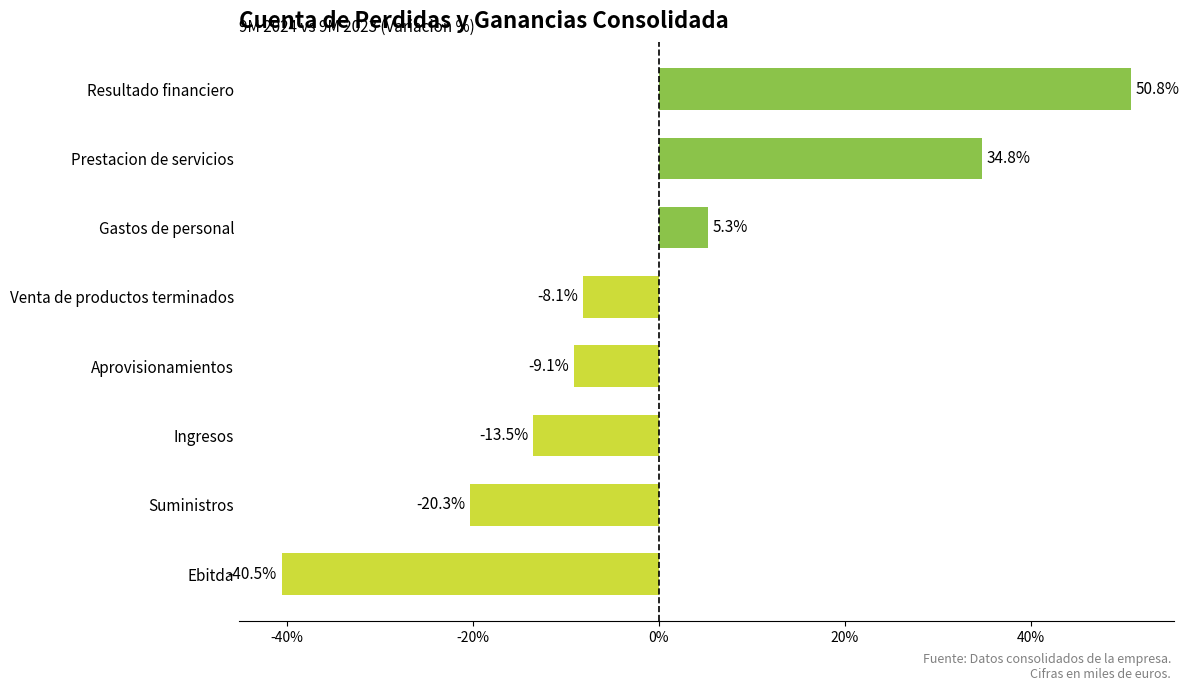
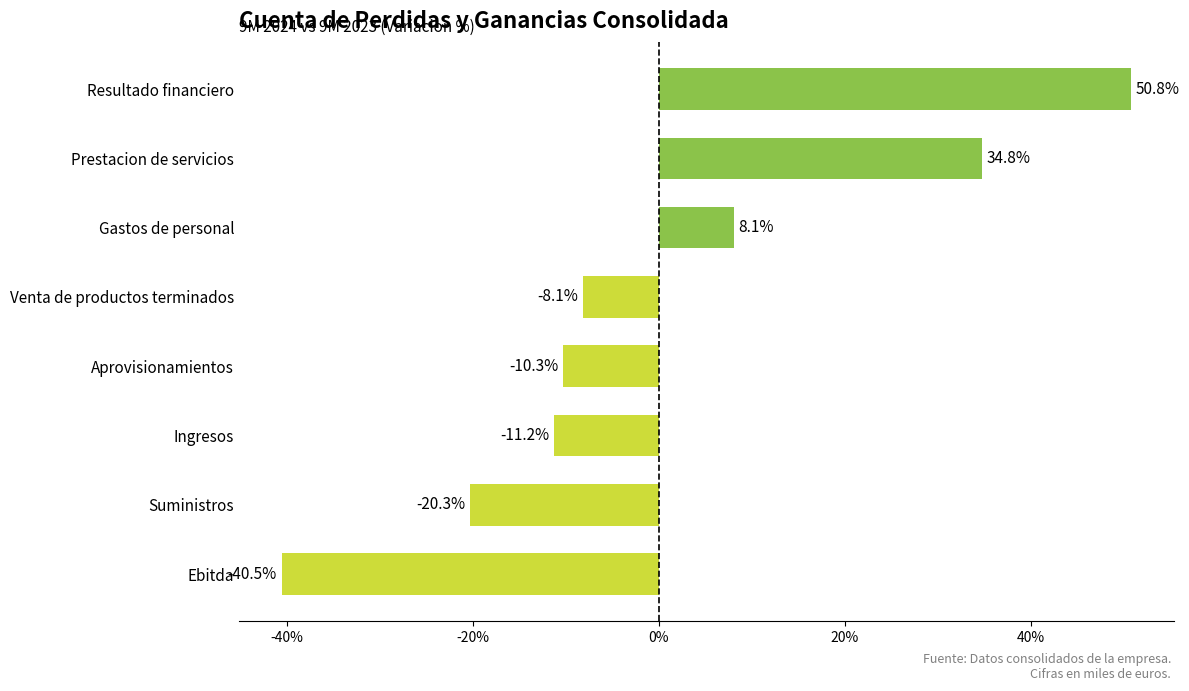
Gastos de personal: 5.3% -> 8.1%
Aprovisionamientos: -9.1% -> -10.3%
Ingresos: -13.5% -> -11.2%
